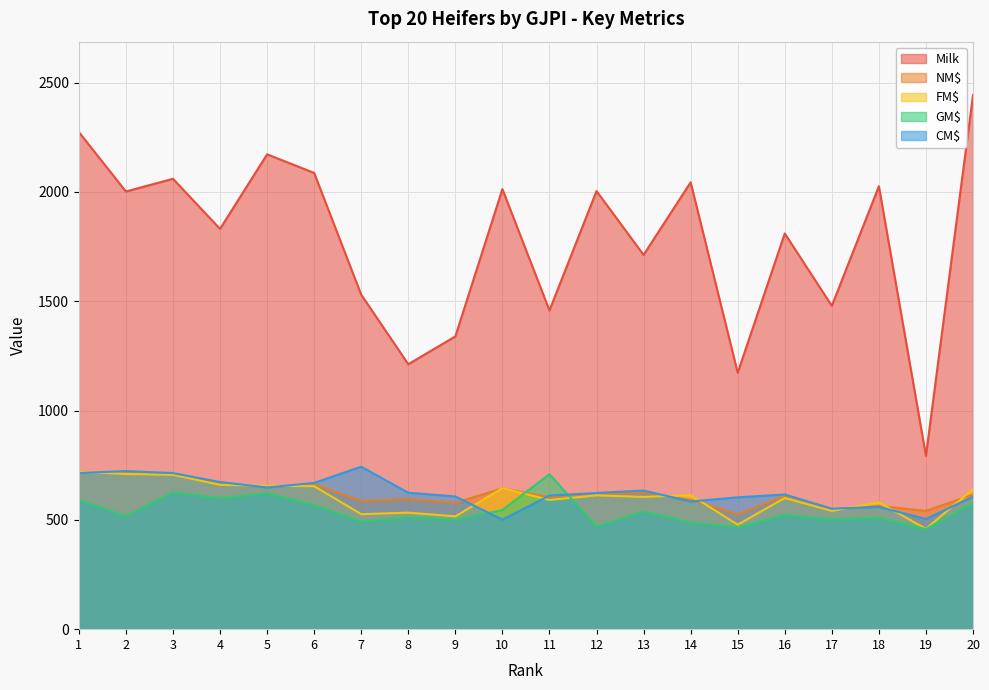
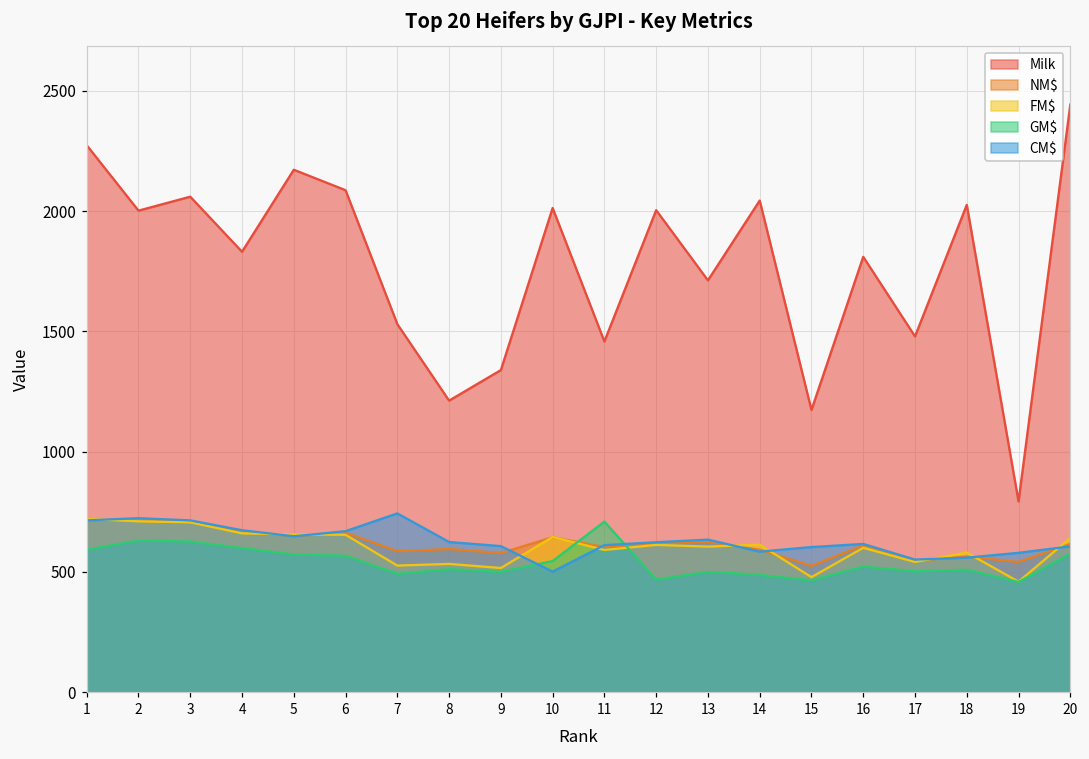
GM$, 2: 520 -> 630
GM$, 5: 620 -> 570
GM$, 13: 540 -> 500
CM$, 19: 500 -> 580
